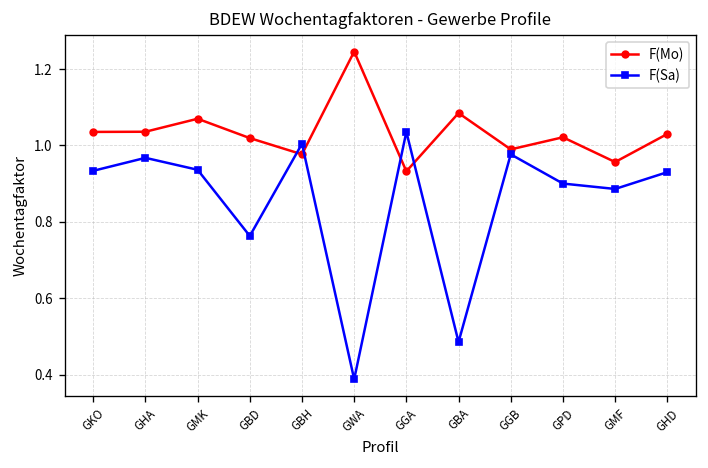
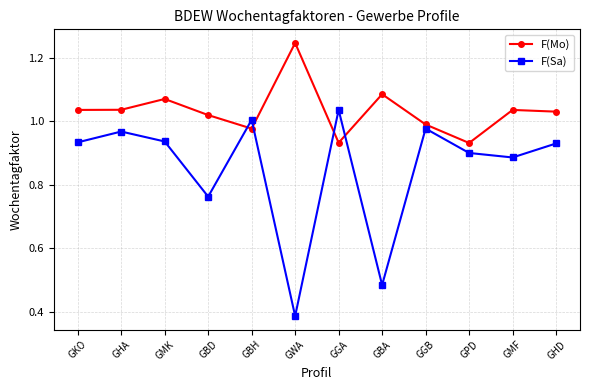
F(Mo), GPD: 1.02 -> 0.93
F(Mo), GMF: 0.96 -> 1.04
